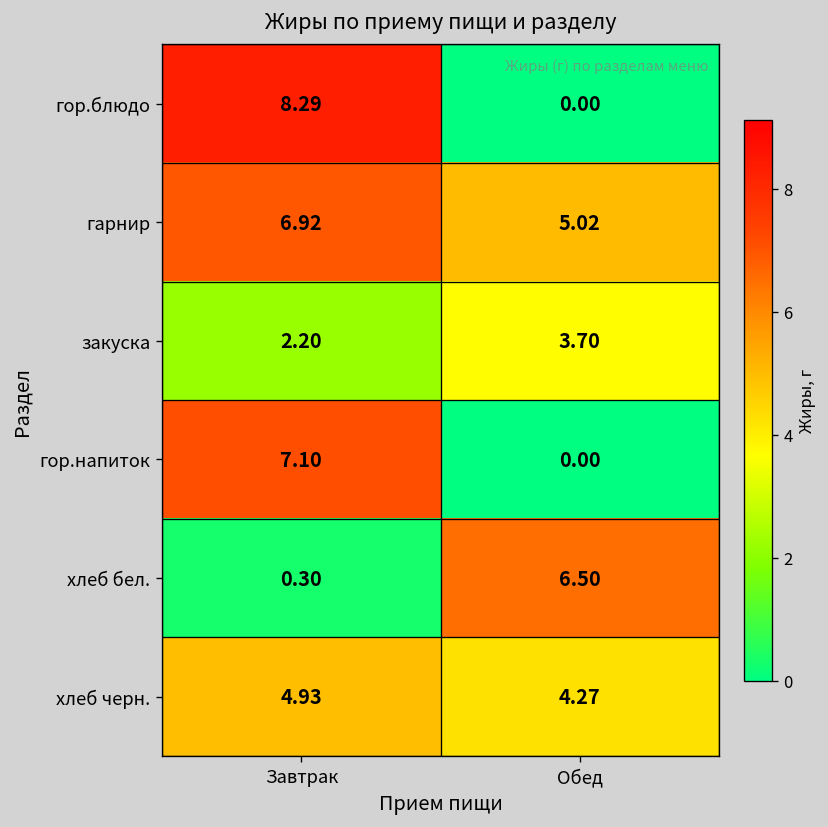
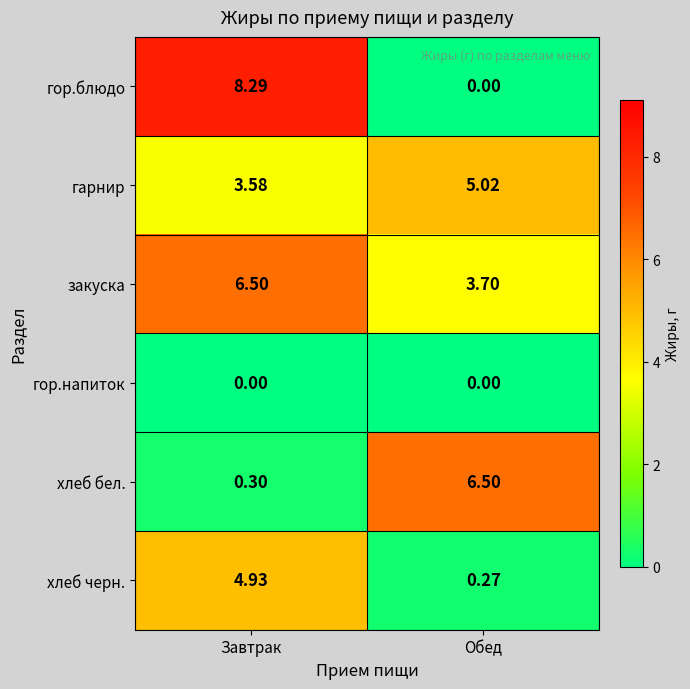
гарнир, Завтрак: 6.92 -> 3.58
закуска, Завтрак: 2.20 -> 6.50
гор.напиток, Завтрак: 7.10 -> 0.00
хлеб черн., Обед: 4.27 -> 0.27
